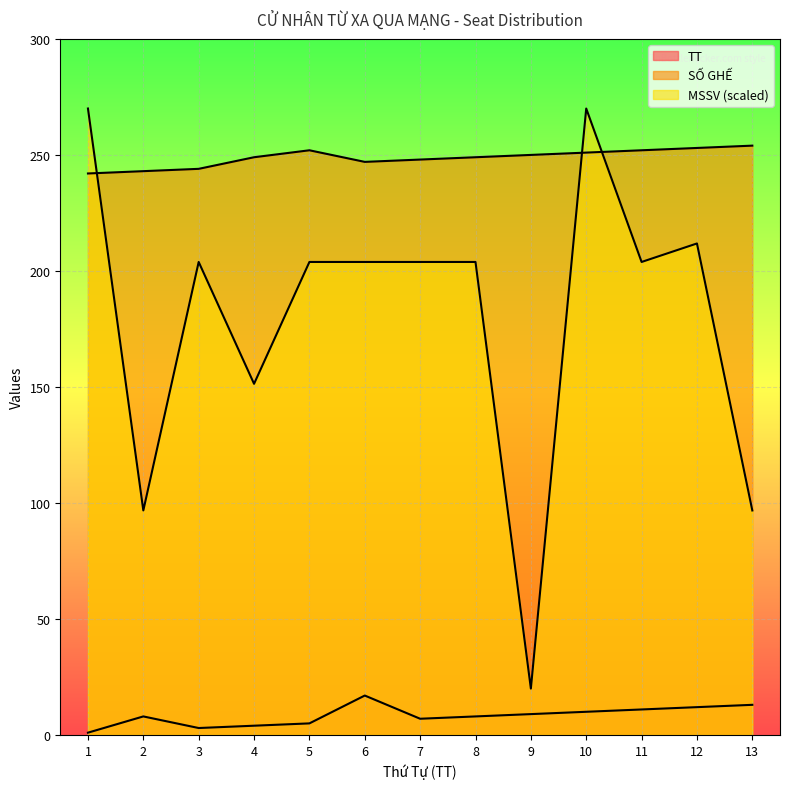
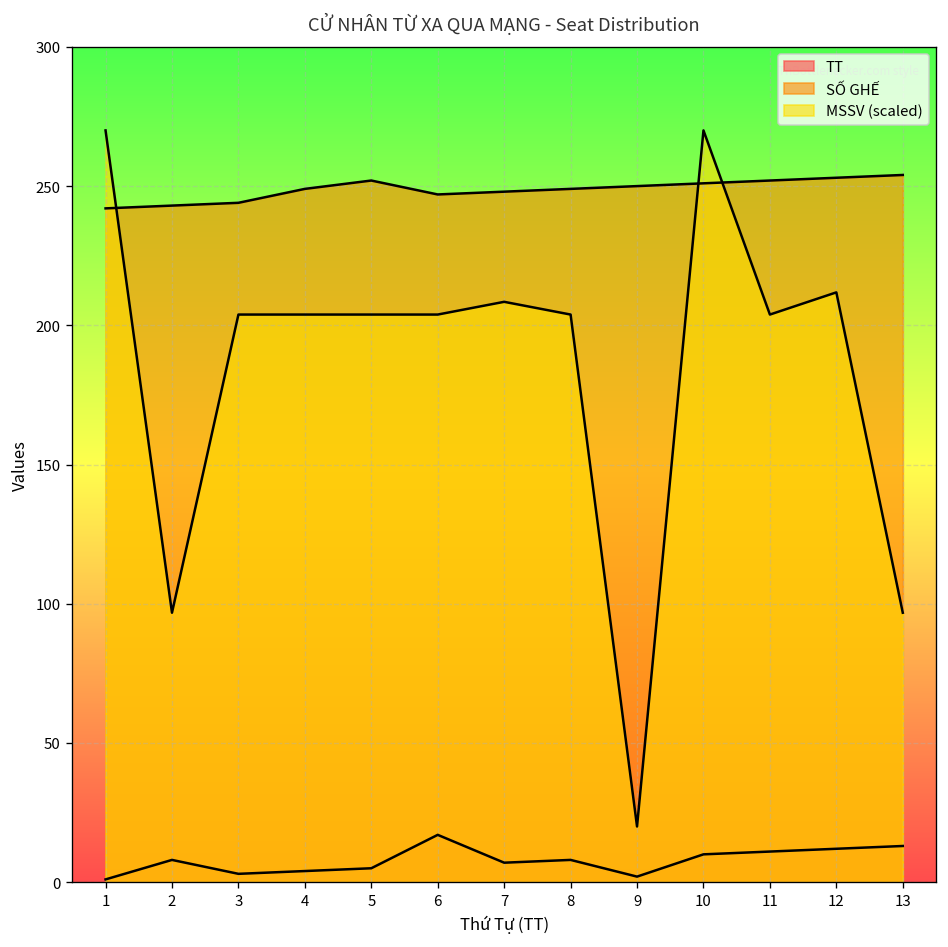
MSSV (scaled), 4: 151 -> 204
MSSV (scaled), 7: 204 -> 208
TT, 9: 9 -> 2
